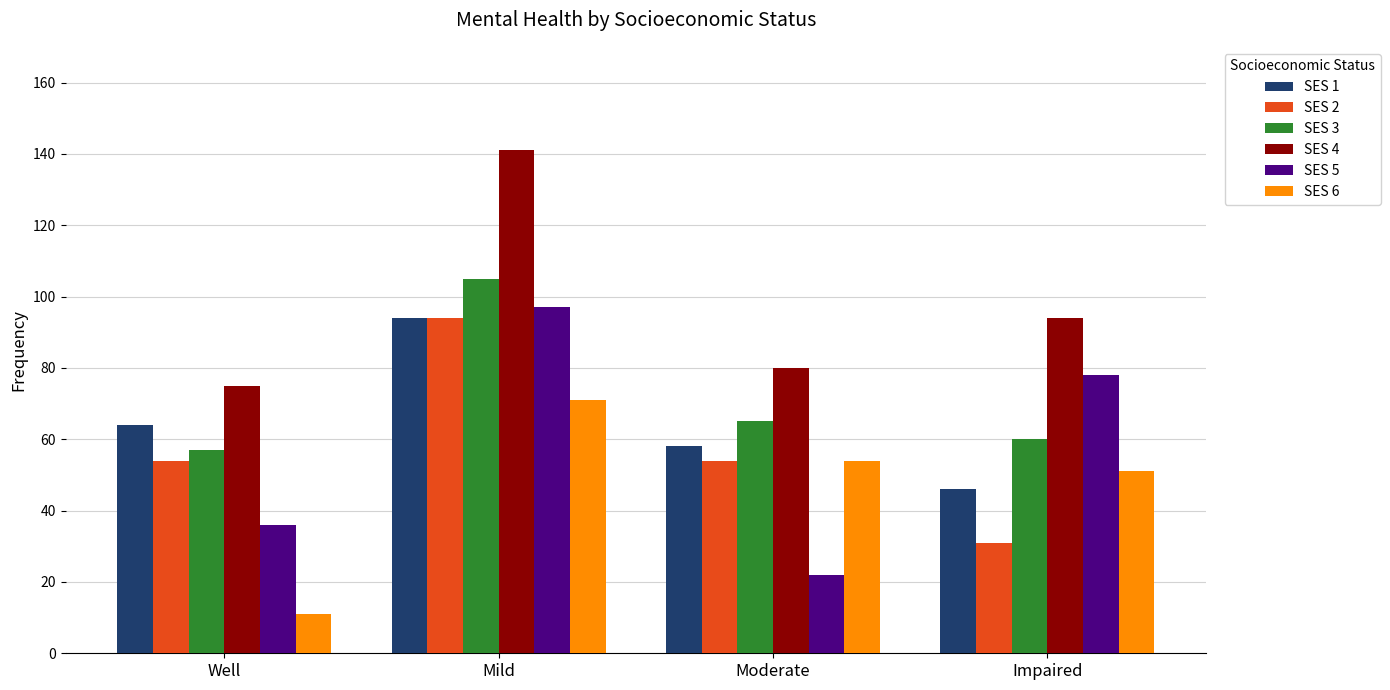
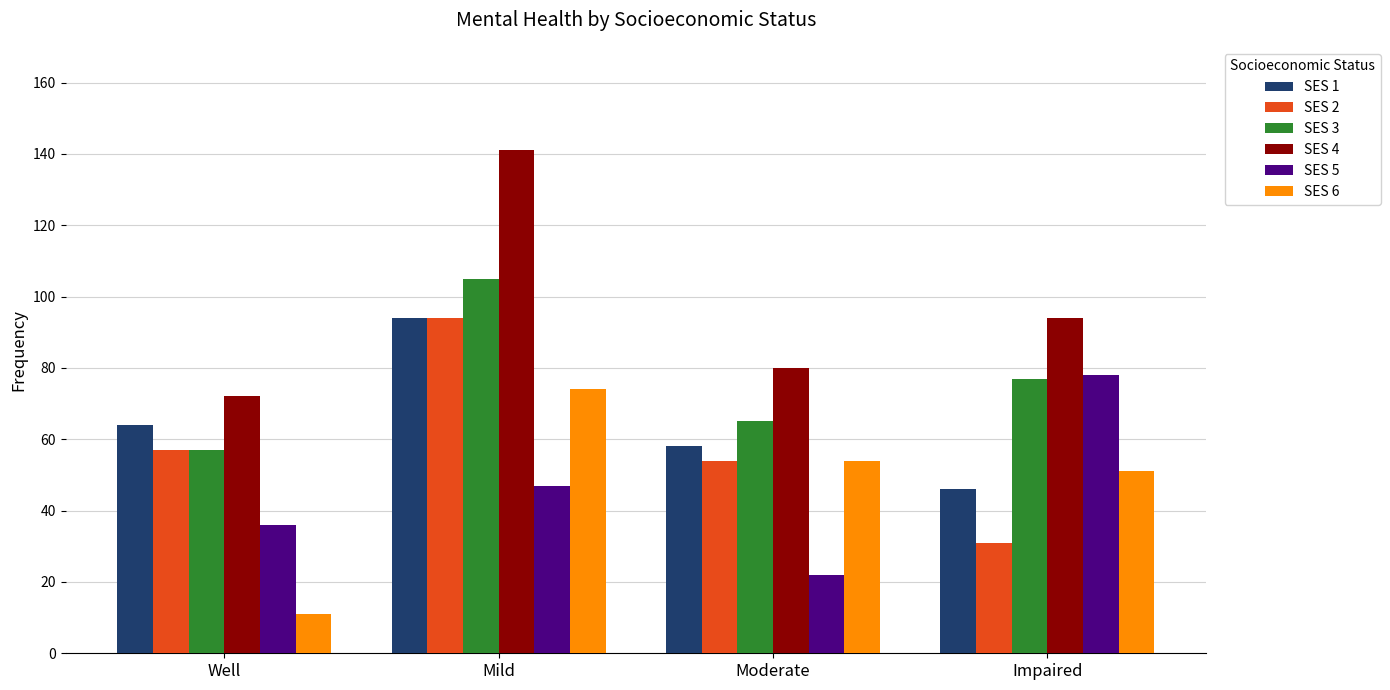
SES 2, Well: 54 -> 57
SES 4, Well: 75 -> 72
SES 5, Mild: 97 -> 47
SES 6, Mild: 71 -> 74
SES 3, Impaired: 60 -> 77
